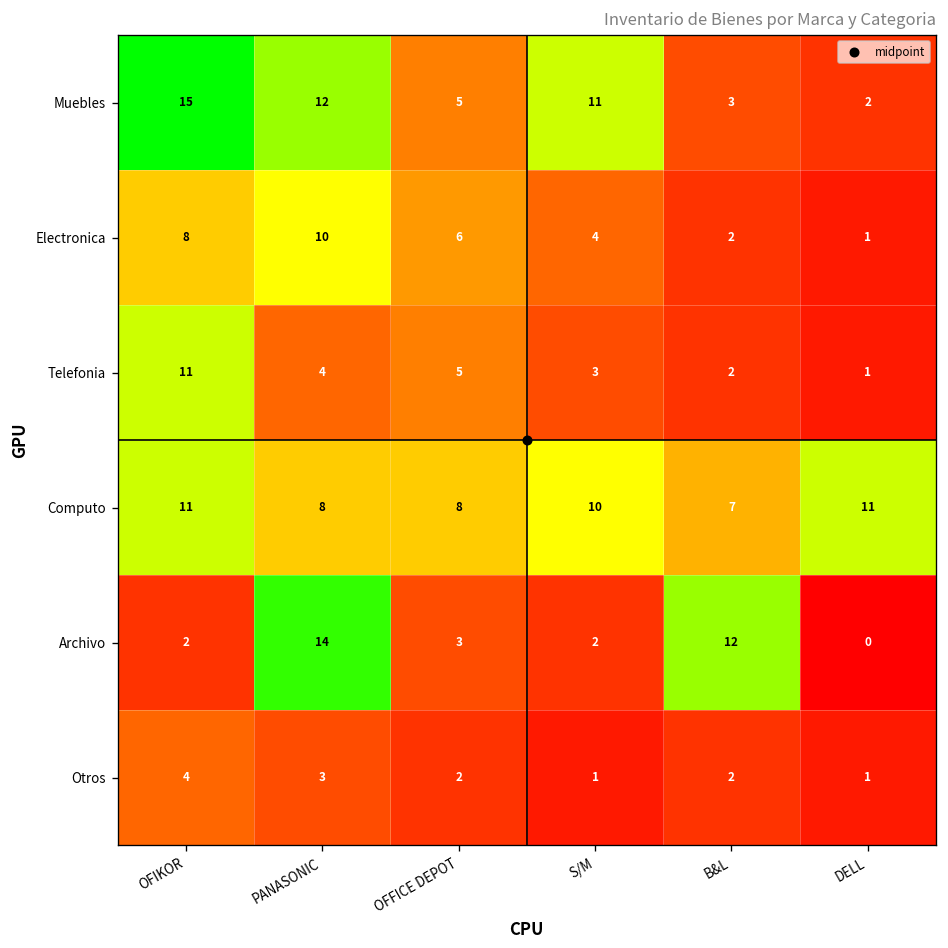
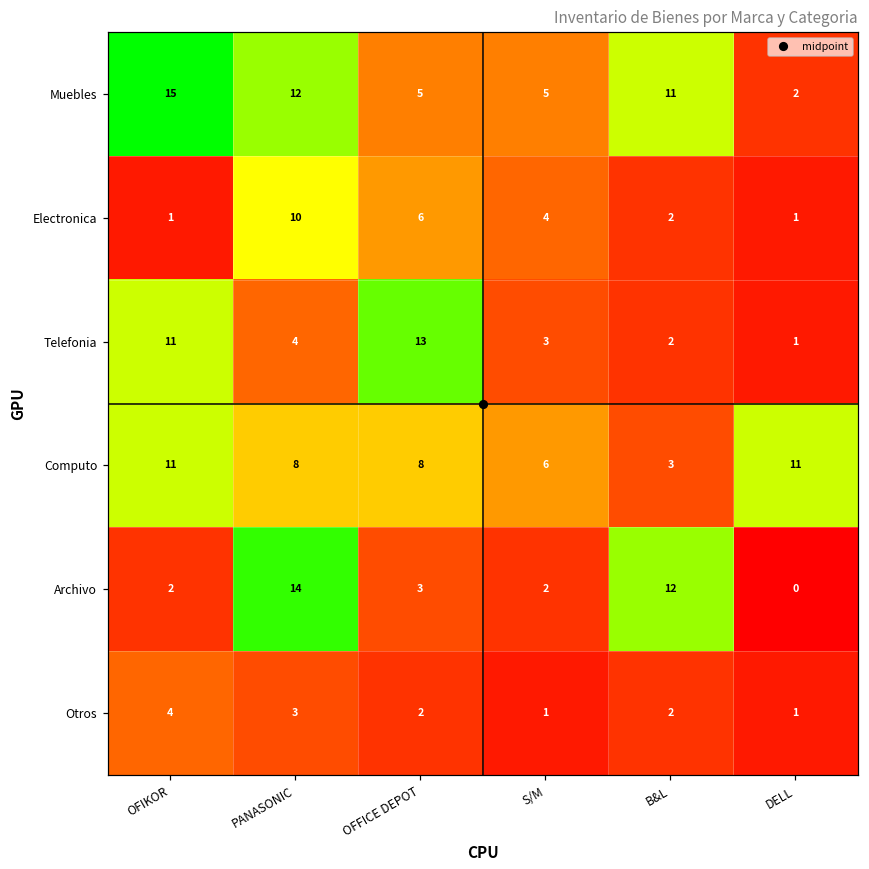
Muebles, S/M: 11 -> 5
Muebles, B&L: 3 -> 11
Electronica, OFIKOR: 8 -> 1
Telefonia, OFFICE DEPOT: 5 -> 13
Computo, S/M: 10 -> 6
Computo, B&L: 7 -> 3
